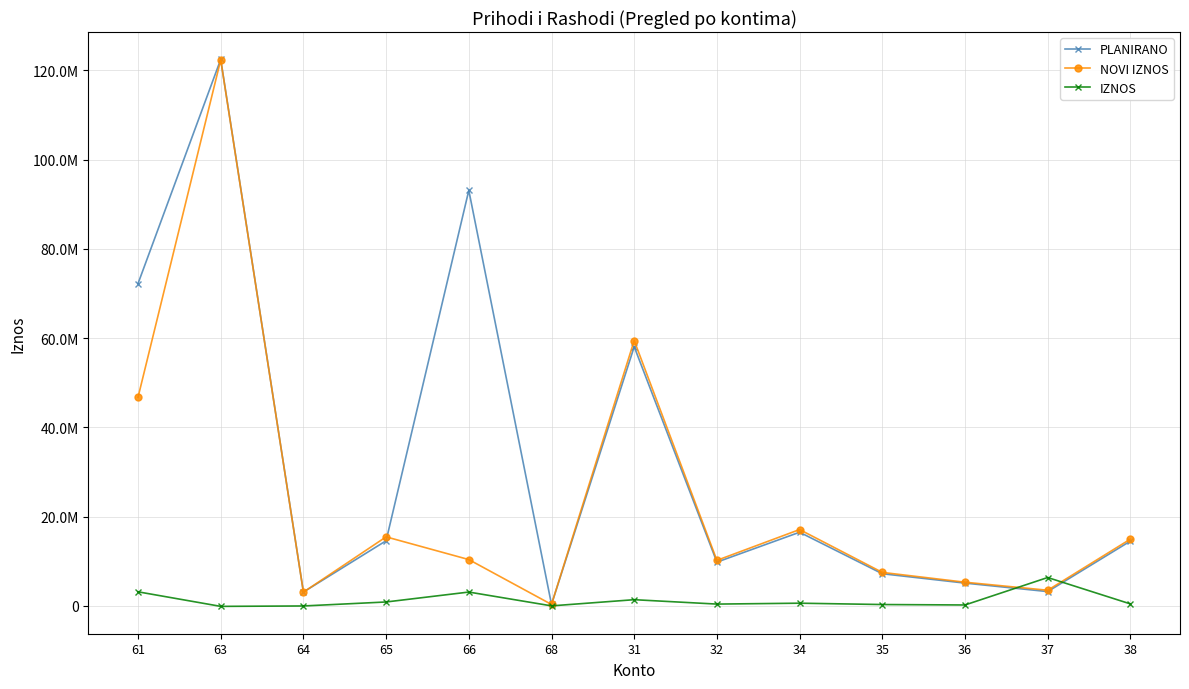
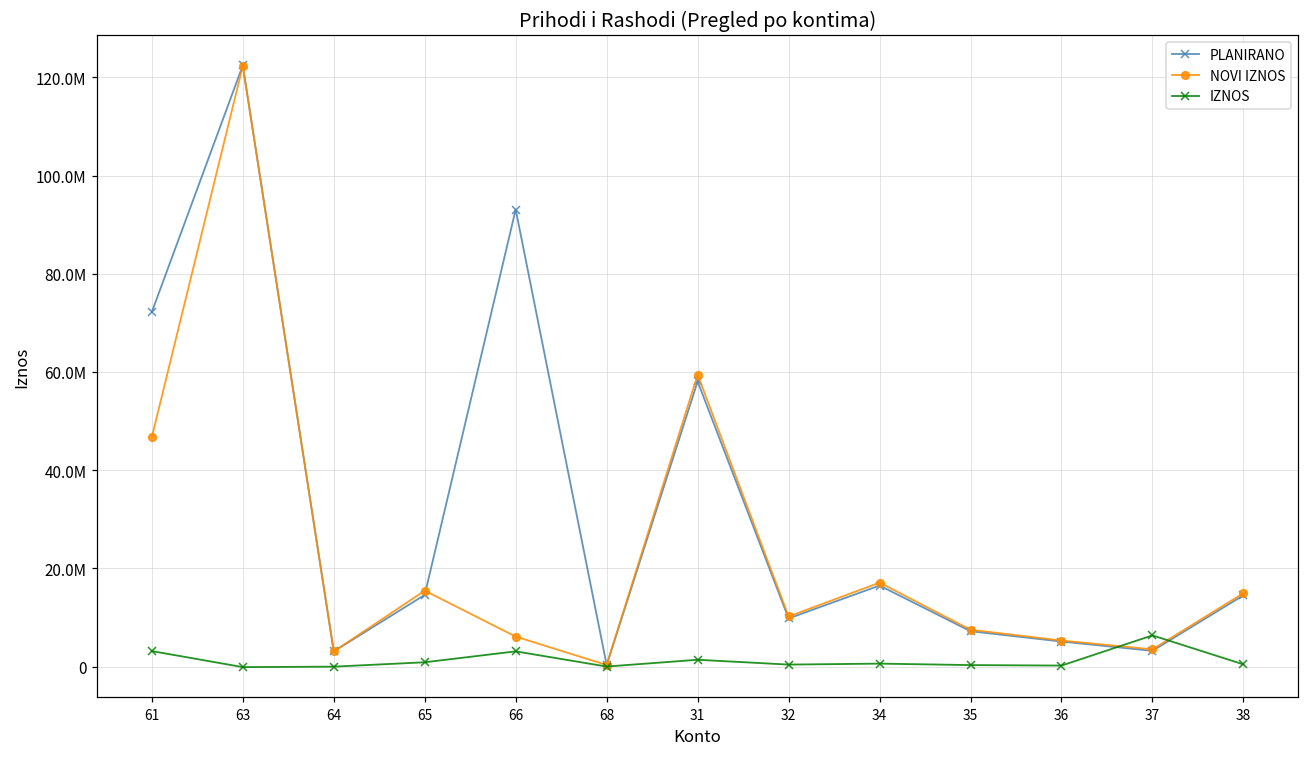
NOVI IZNOS, 66: 10000000 -> 6000000
